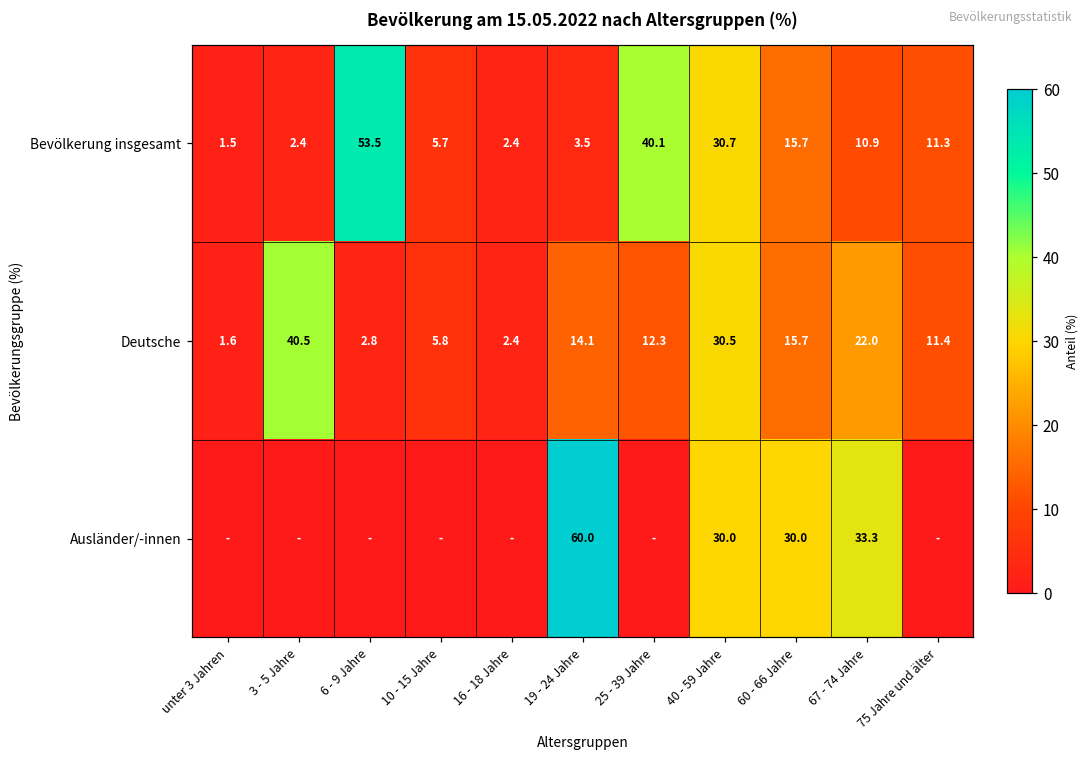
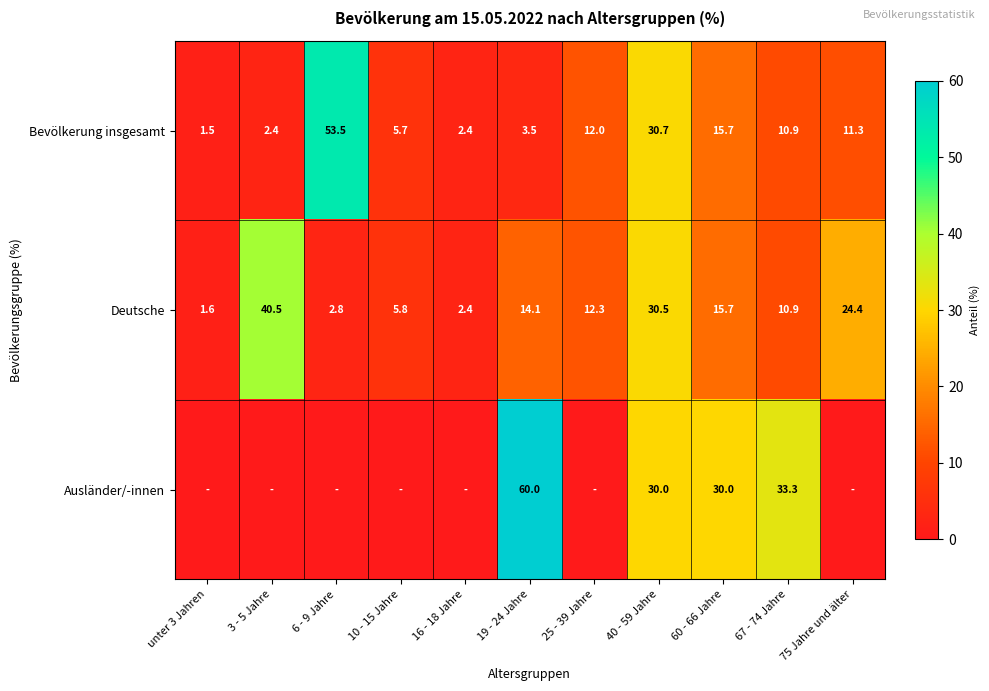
Bevölkerung insgesamt, 25 - 39 Jahre: 40.1 -> 12.0
Deutsche, 67 - 74 Jahre: 22.0 -> 10.9
Deutsche, 75 Jahre und älter: 11.4 -> 24.4
